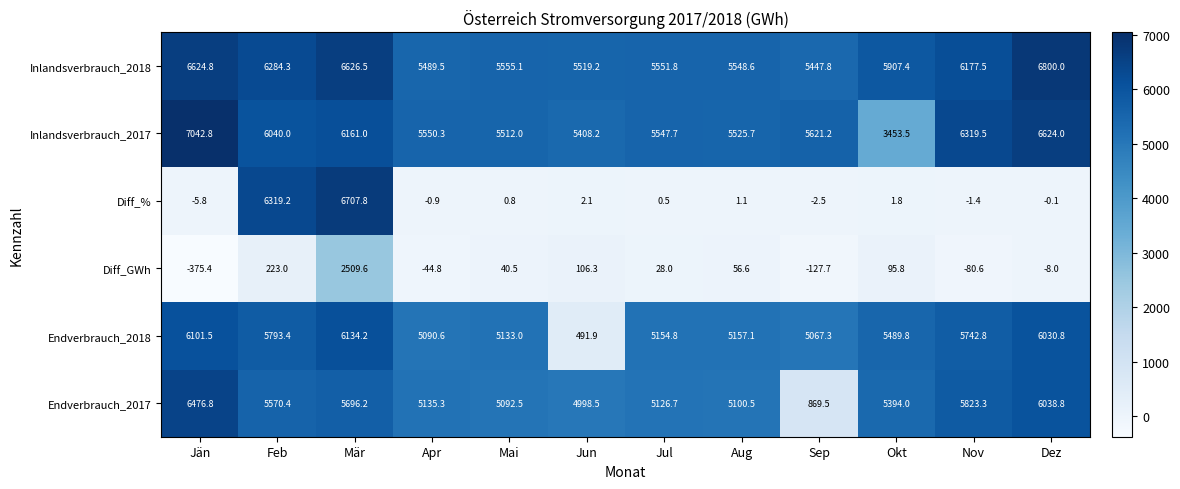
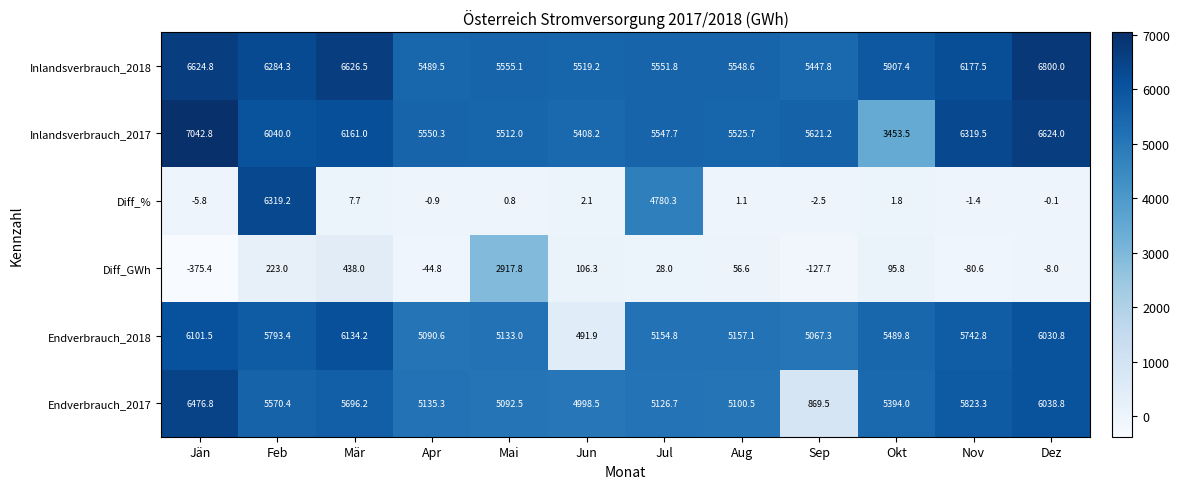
Diff_%, Mär: 6707.8 -> 7.7
Diff_%, Jul: 0.5 -> 4780.3
Diff_GWh, Mär: 2509.6 -> 438.0
Diff_GWh, Mai: 40.5 -> 2917.8
